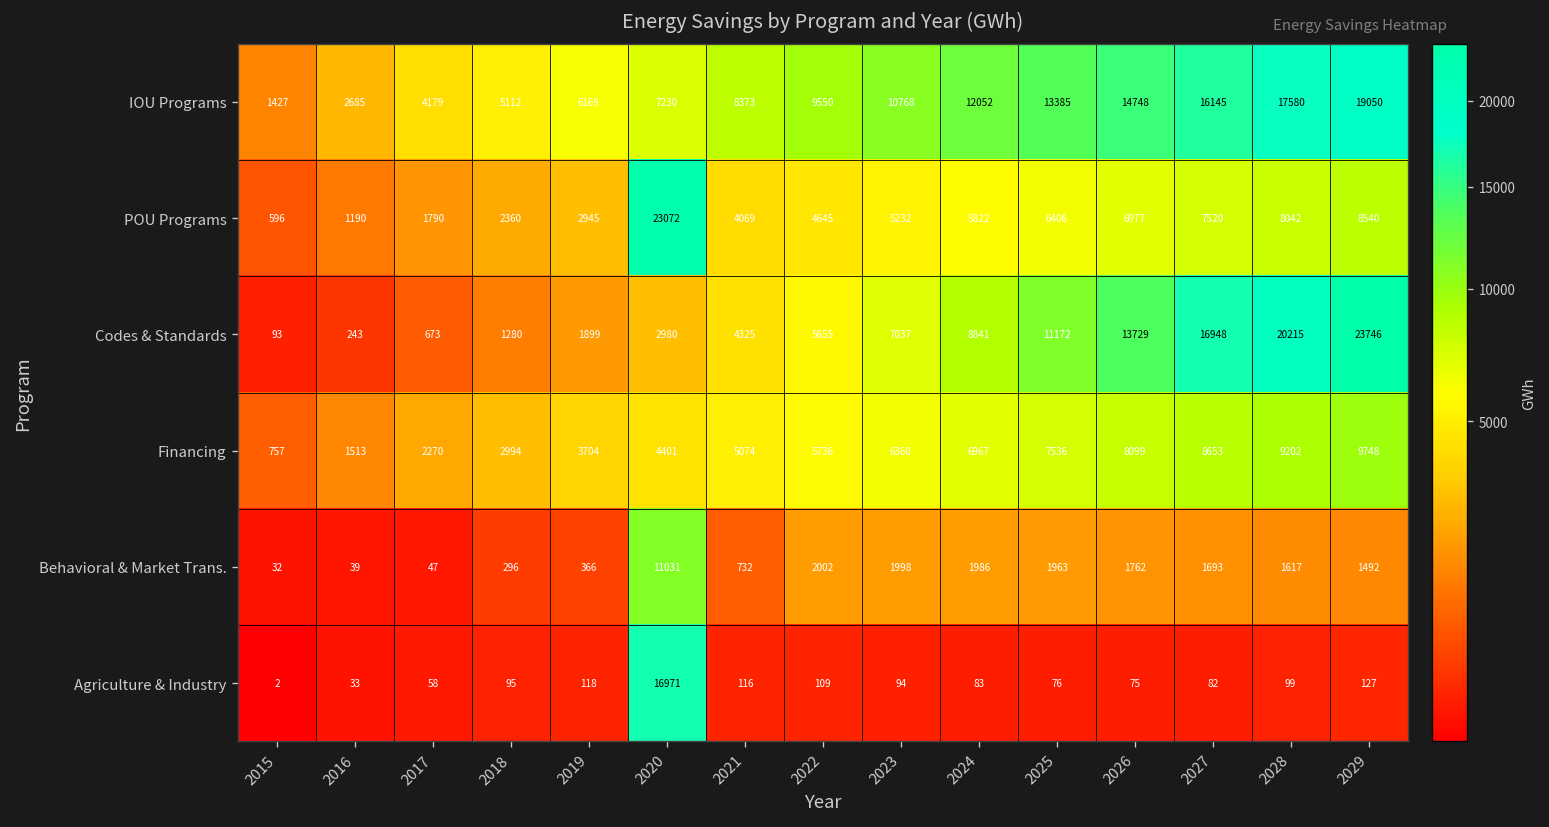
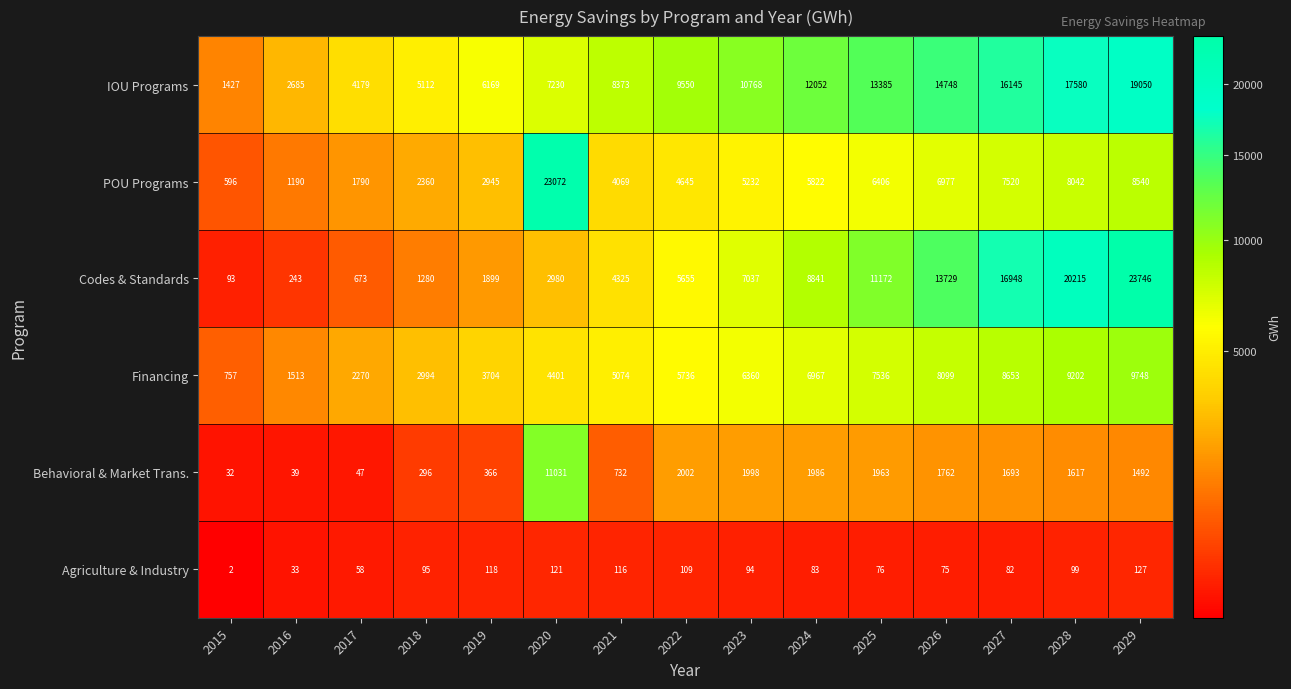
Agriculture & Industry, 2020: 16971 -> 121
